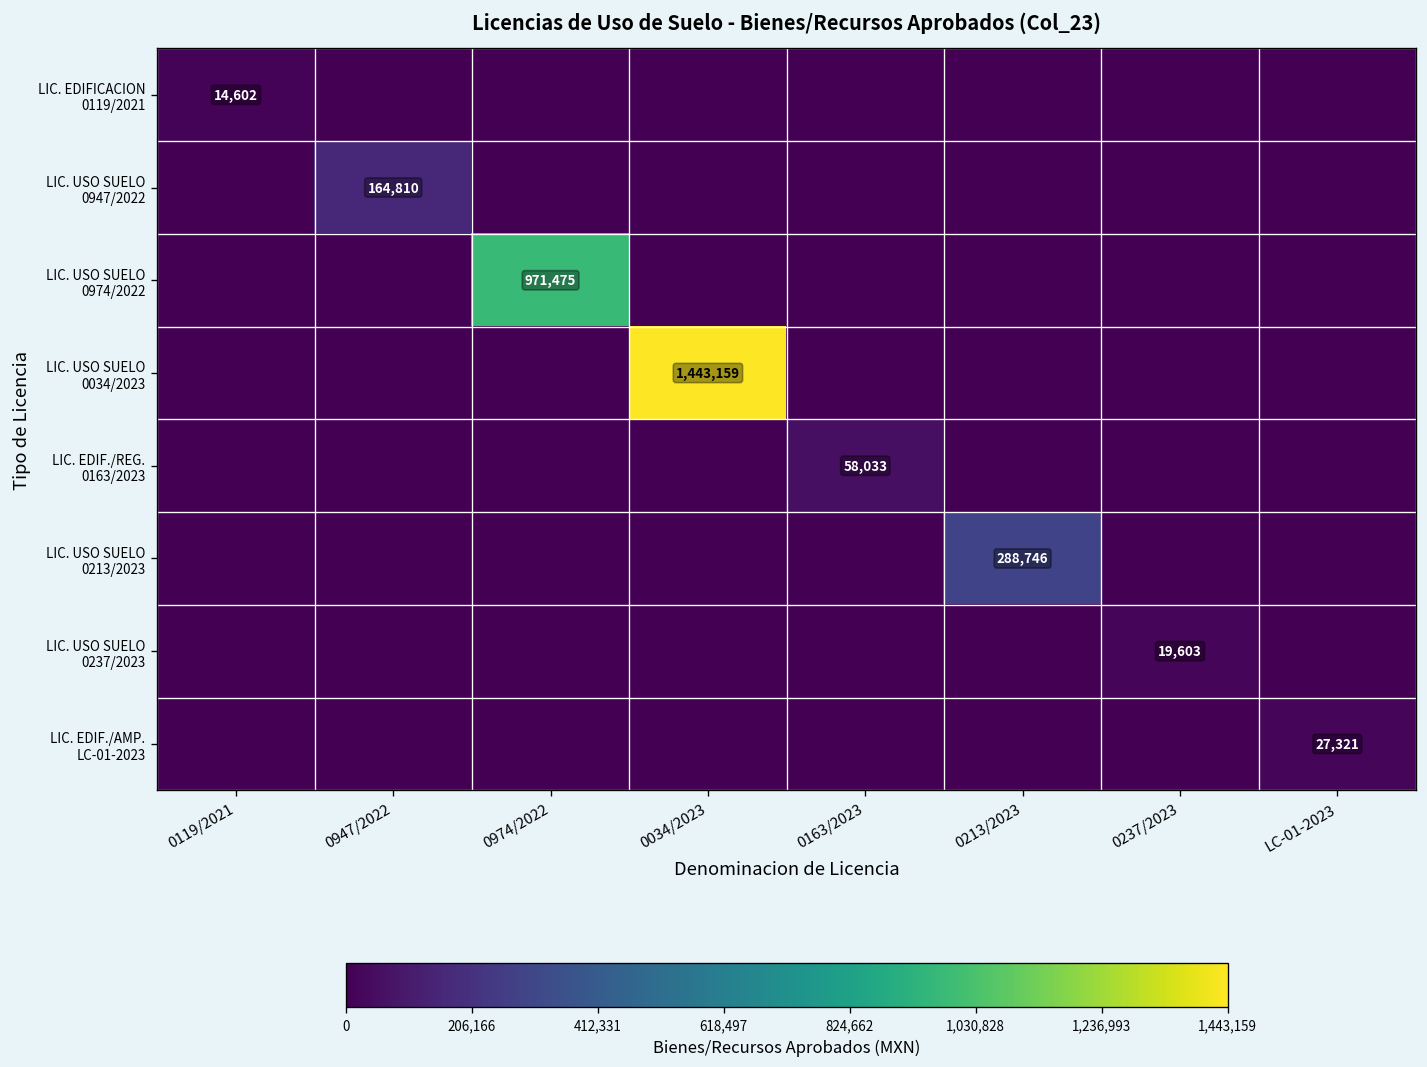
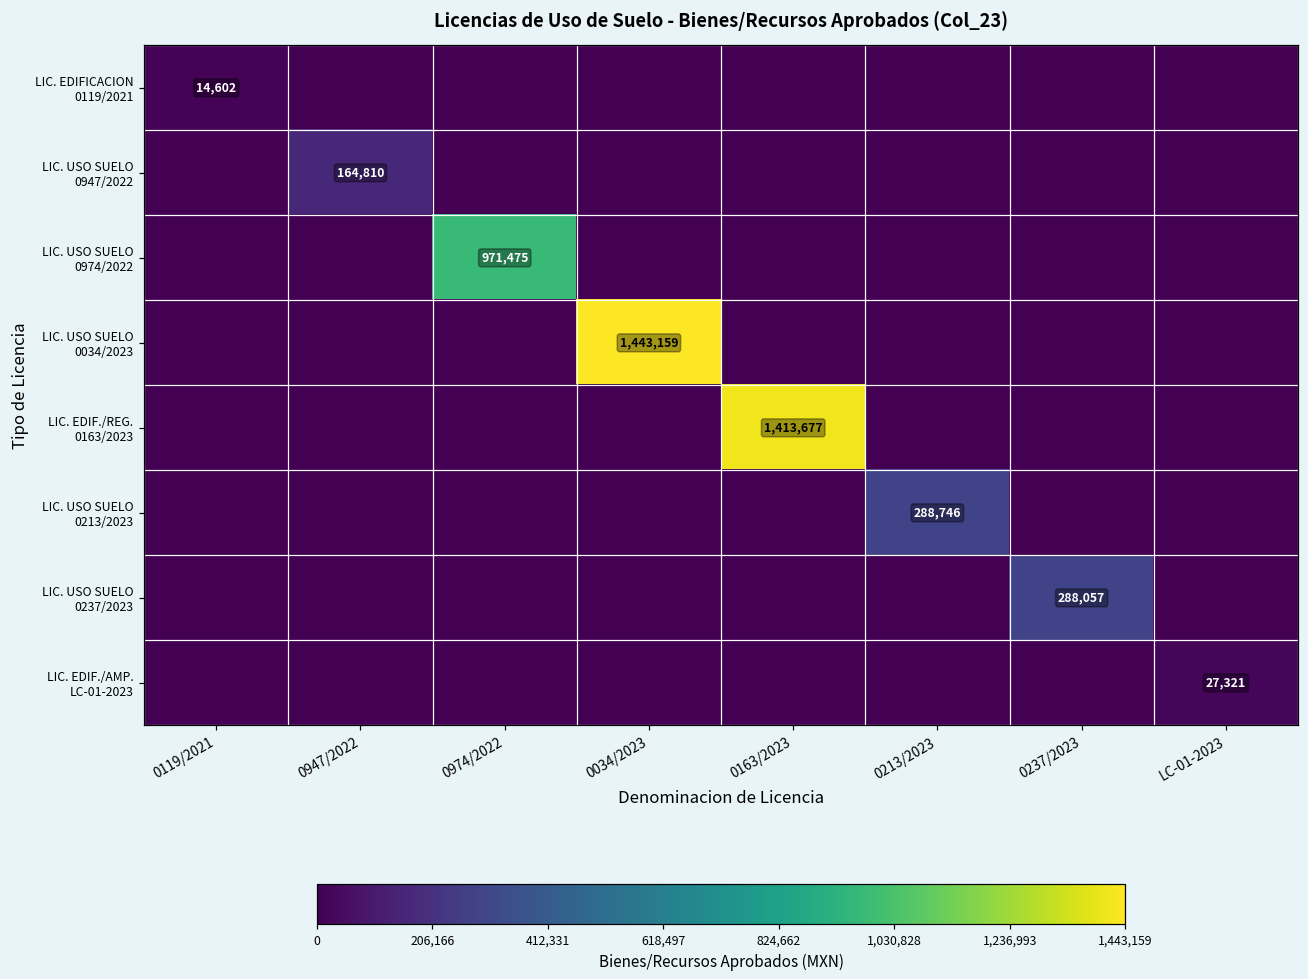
LIC. EDIF./REG. 0163/2023, 0163/2023: 58,033 -> 1,413,677
LIC. USO SUELO 0237/2023, 0237/2023: 19,603 -> 288,057
